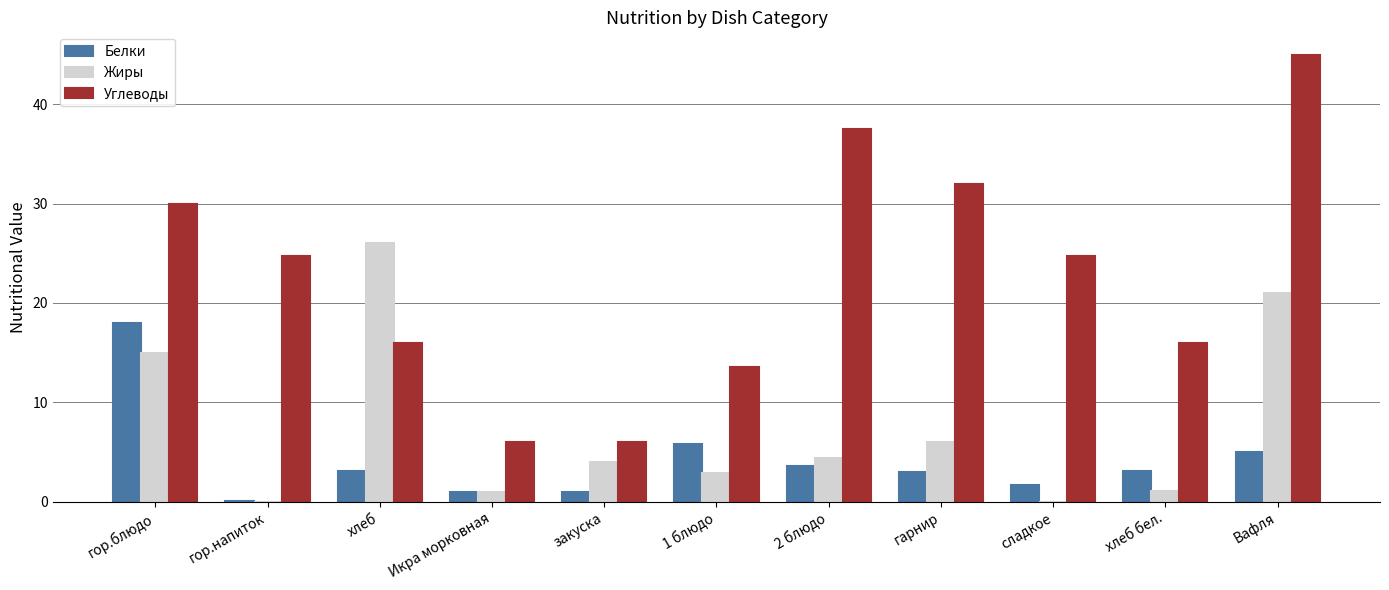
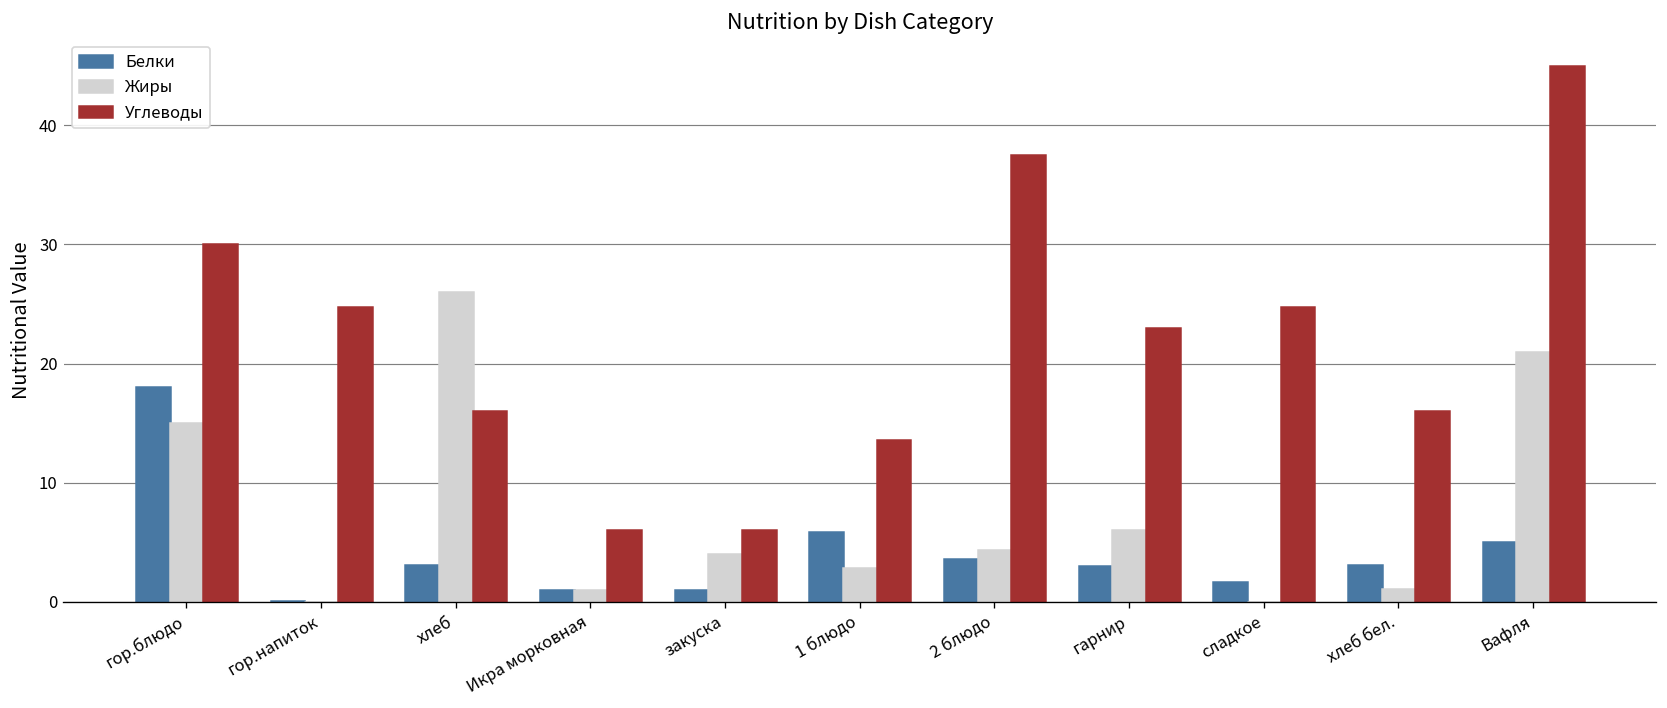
Углеводы, гарнир: 32 -> 23
